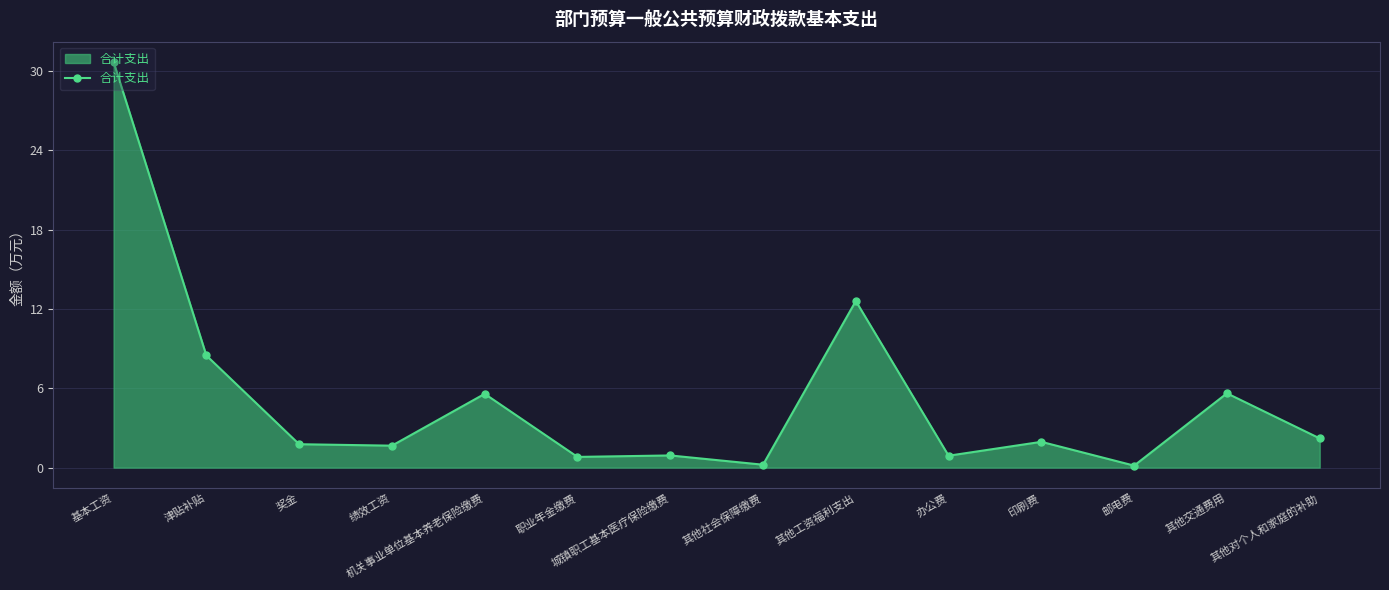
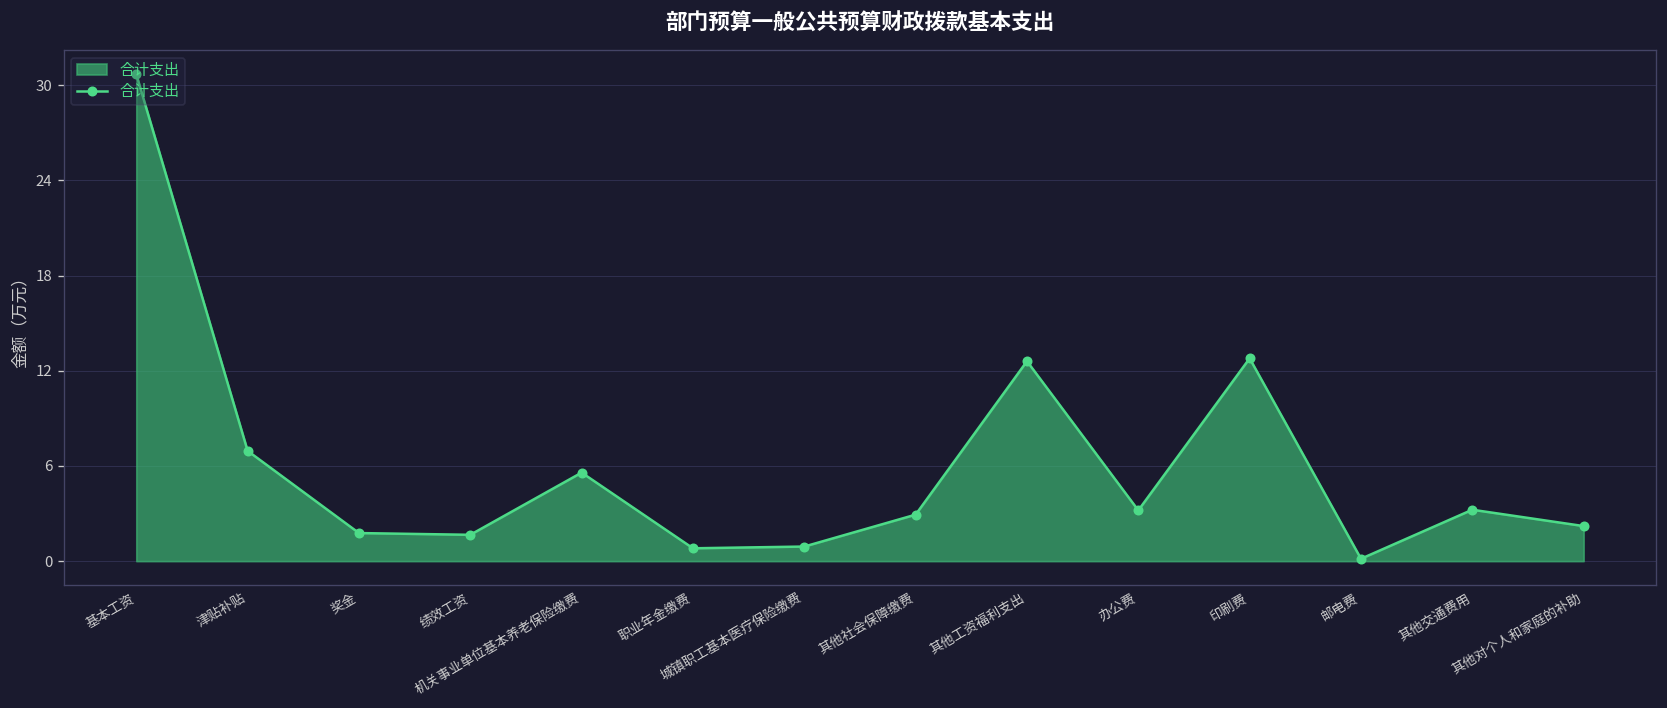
津贴补贴: 8.5 -> 7.0
其他社会保障缴费: 0.2 -> 2.9
办公费: 0.9 -> 3.2
印刷费: 2.0 -> 12.8
其他交通费用: 5.6 -> 3.2
